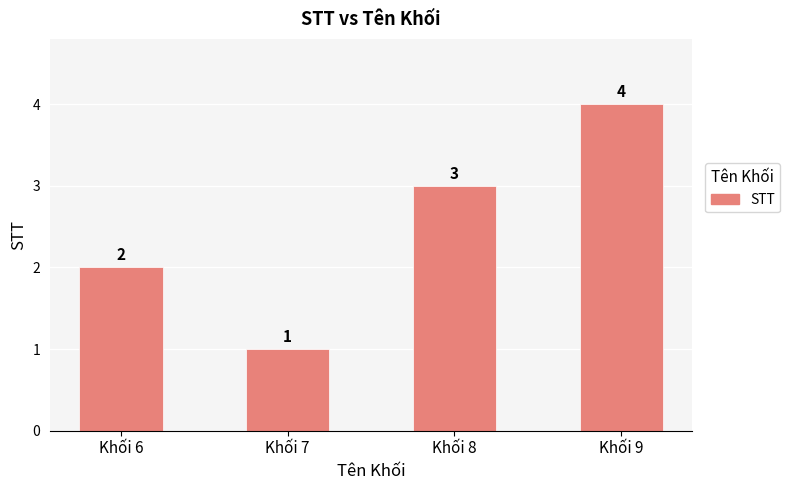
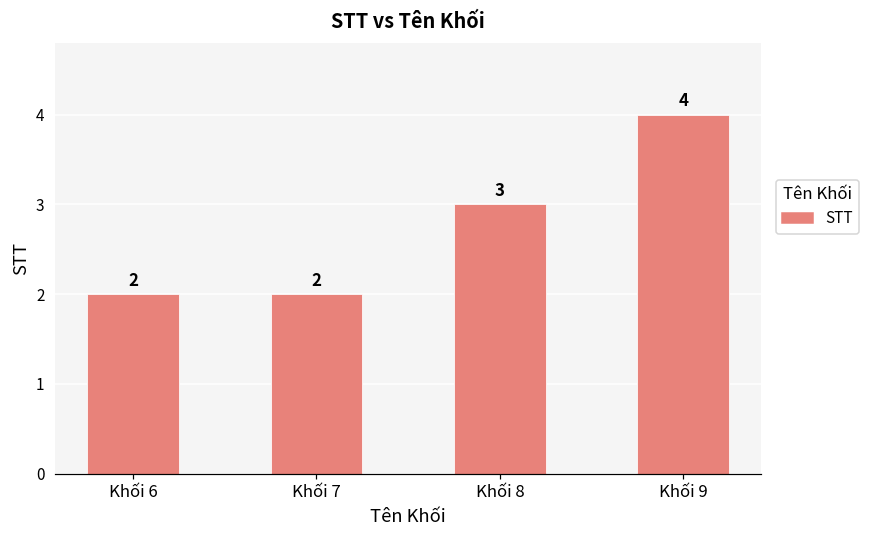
Khối 7: 1 -> 2
